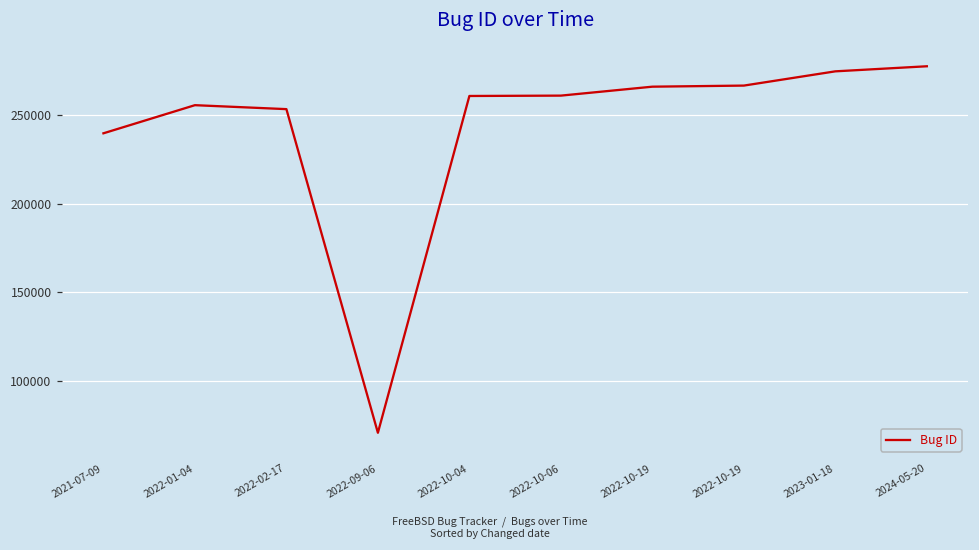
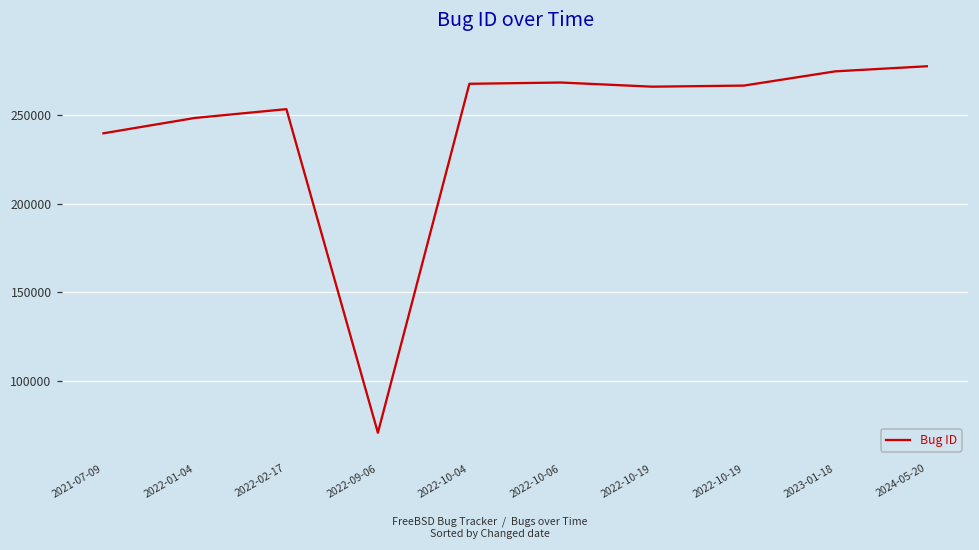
2022-01-04: 256000 -> 249000
2022-10-04: 261000 -> 268000
2022-10-06: 261000 -> 268000
